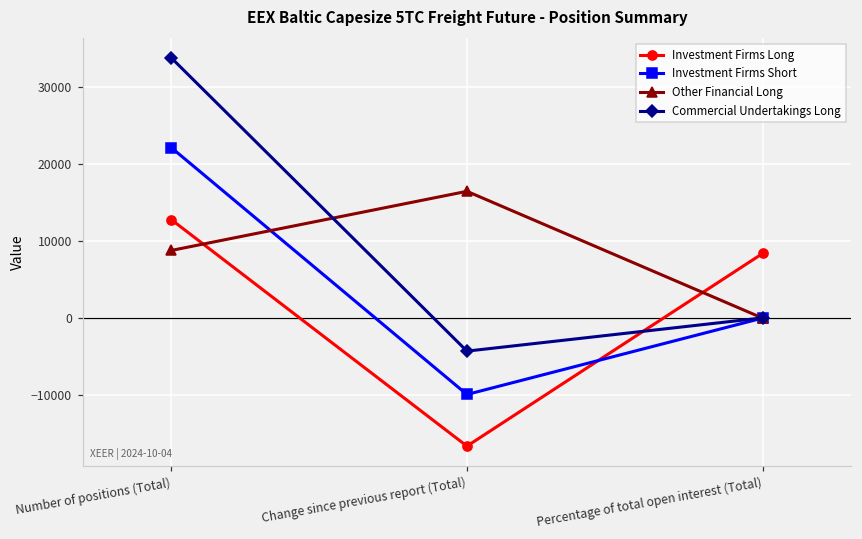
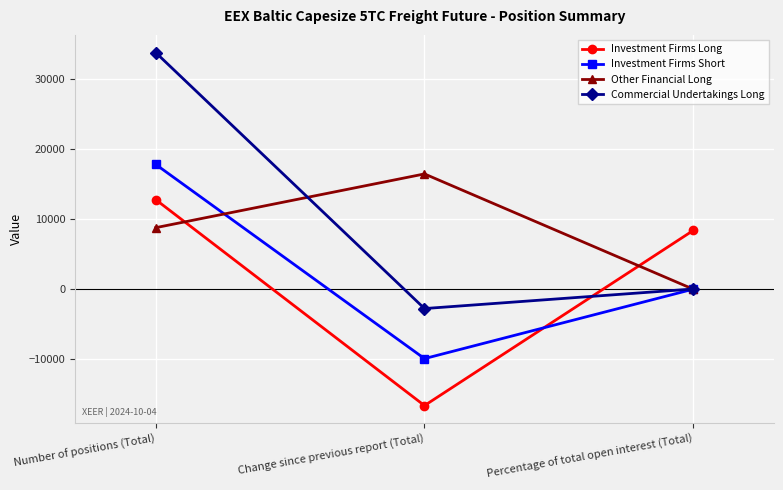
Investment Firms Short, Number of positions (Total): 22000 -> 18000
Commercial Undertakings Long, Change since previous report (Total): -4000 -> -3000
